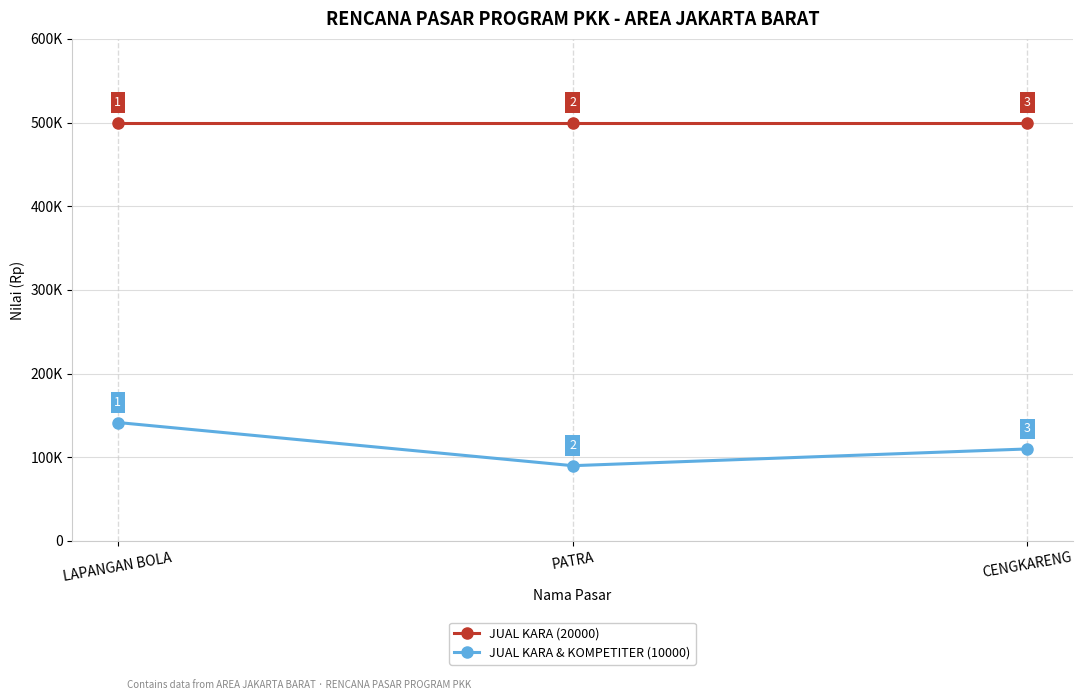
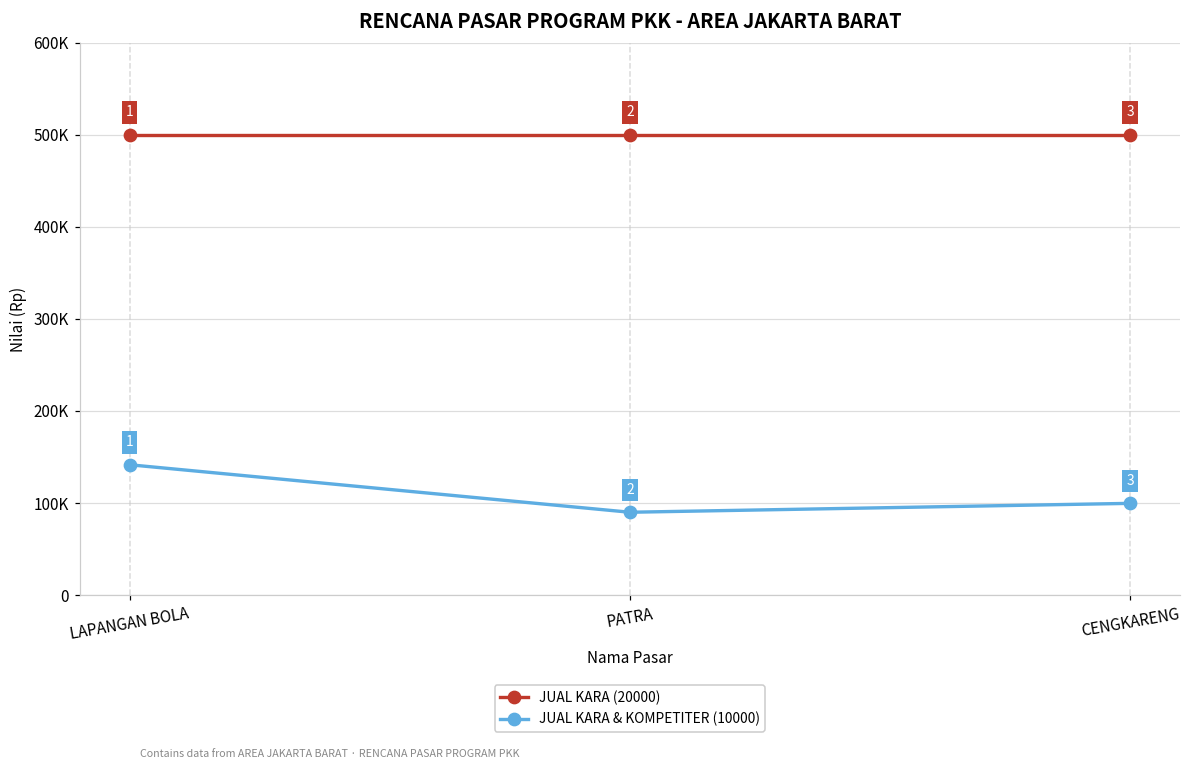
JUAL KARA & KOMPETITER (10000), CENGKARENG: 110000 -> 100000
